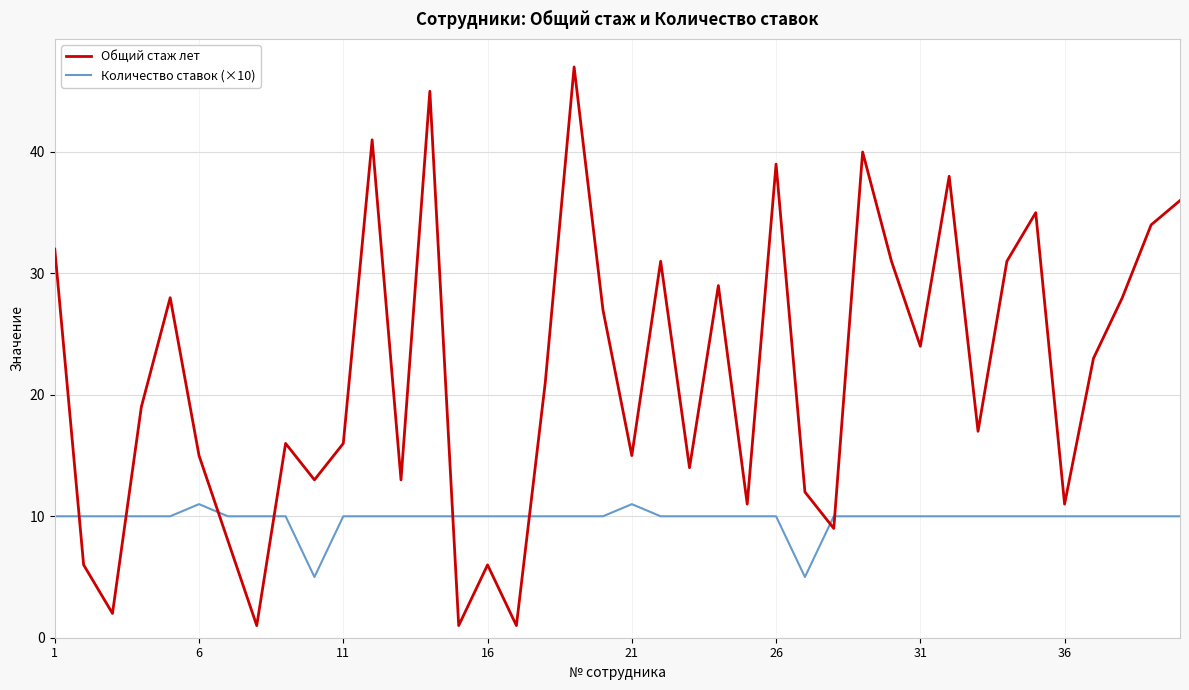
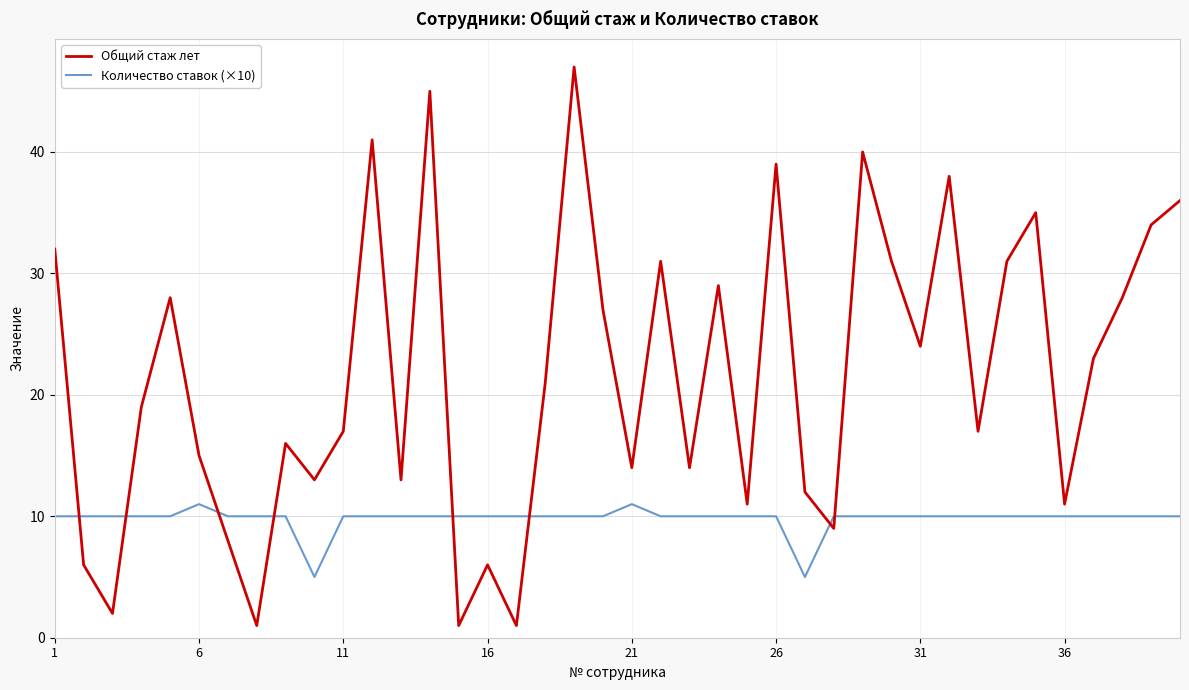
Общий стаж лет, 11: 16 -> 17
Общий стаж лет, 21: 15 -> 14
